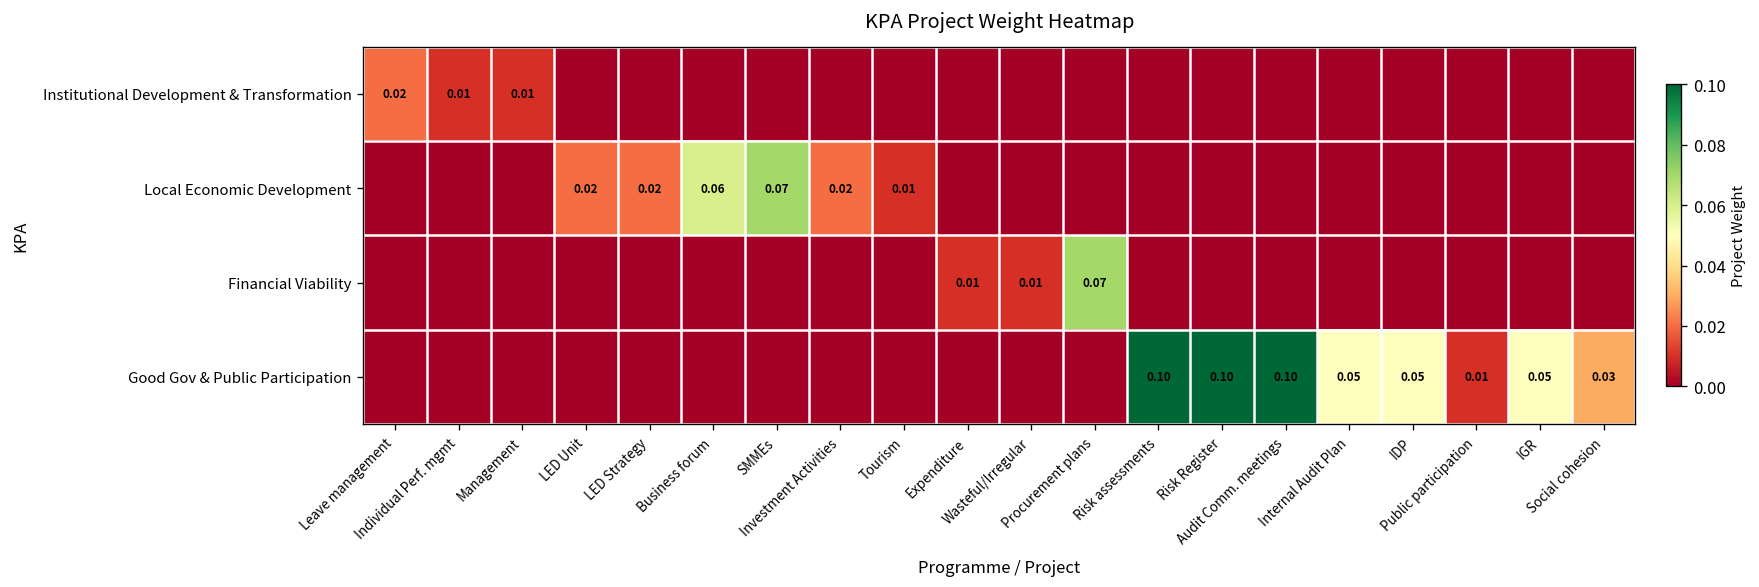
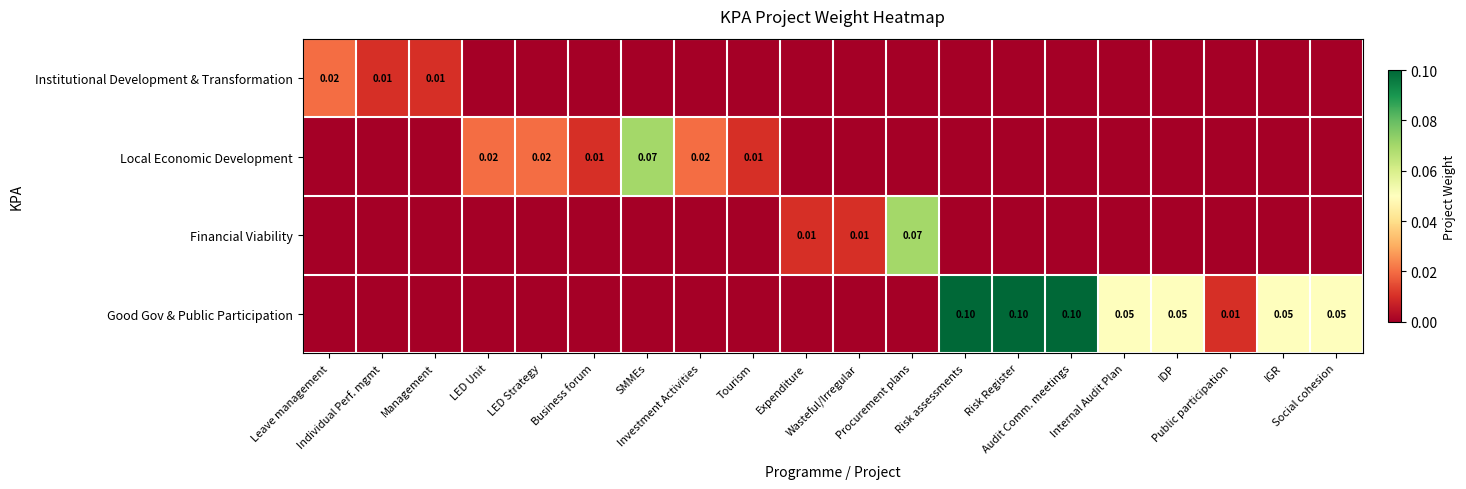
Local Economic Development, Business forum: 0.06 -> 0.01
Good Gov & Public Participation, Social cohesion: 0.03 -> 0.05
